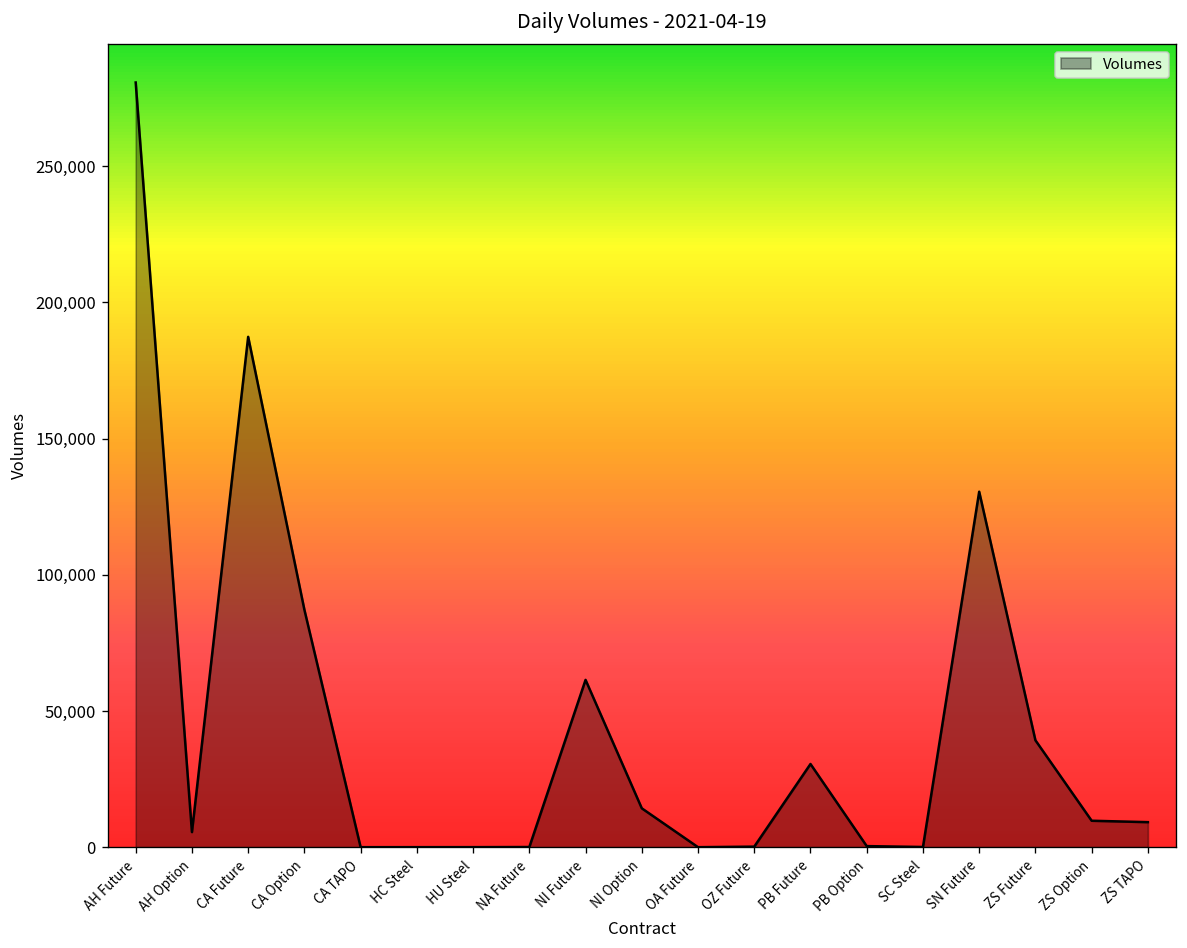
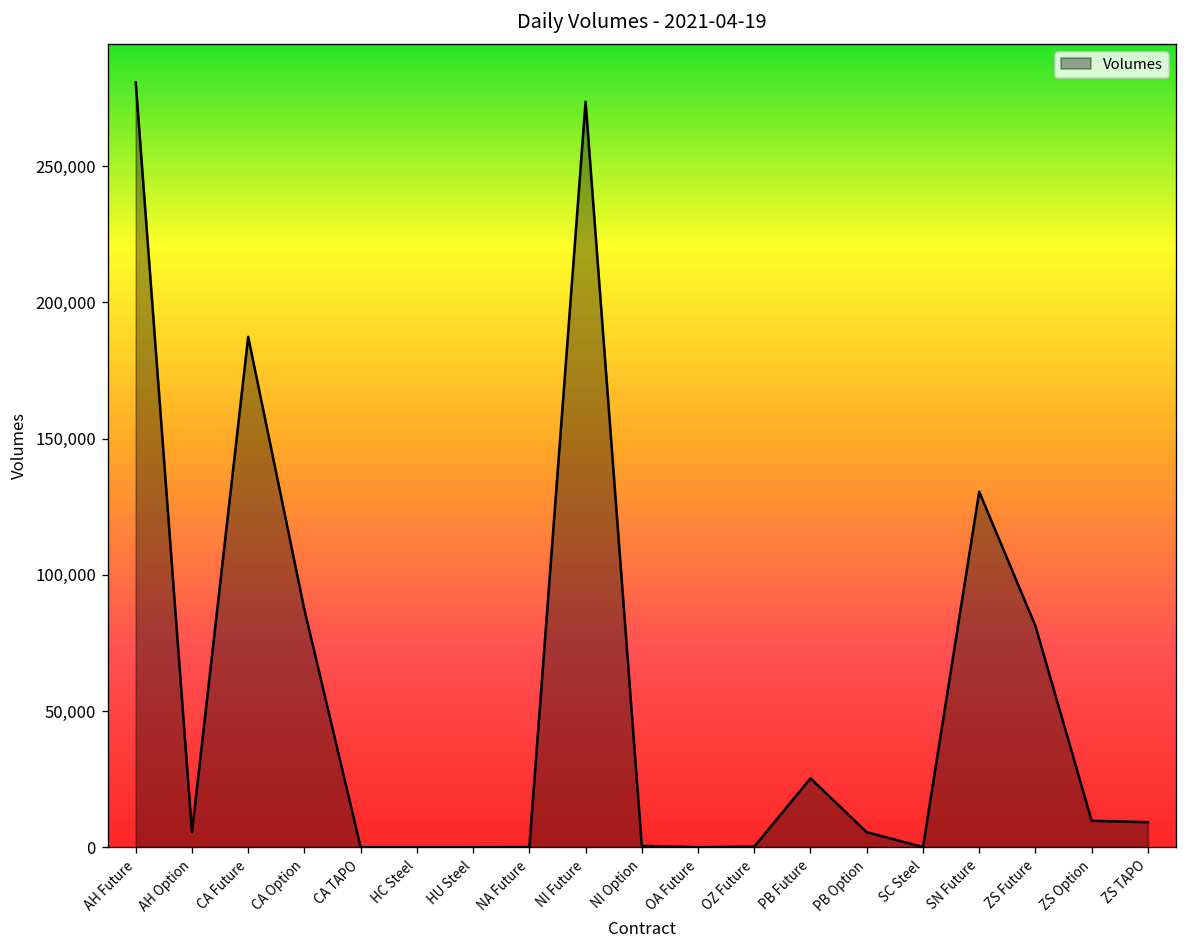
NI Future: 61,000 -> 274,000
NI Option: 14,000 -> 1,000
PB Future: 31,000 -> 25,000
PB Option: 0 -> 6,000
ZS Future: 39,000 -> 81,000
